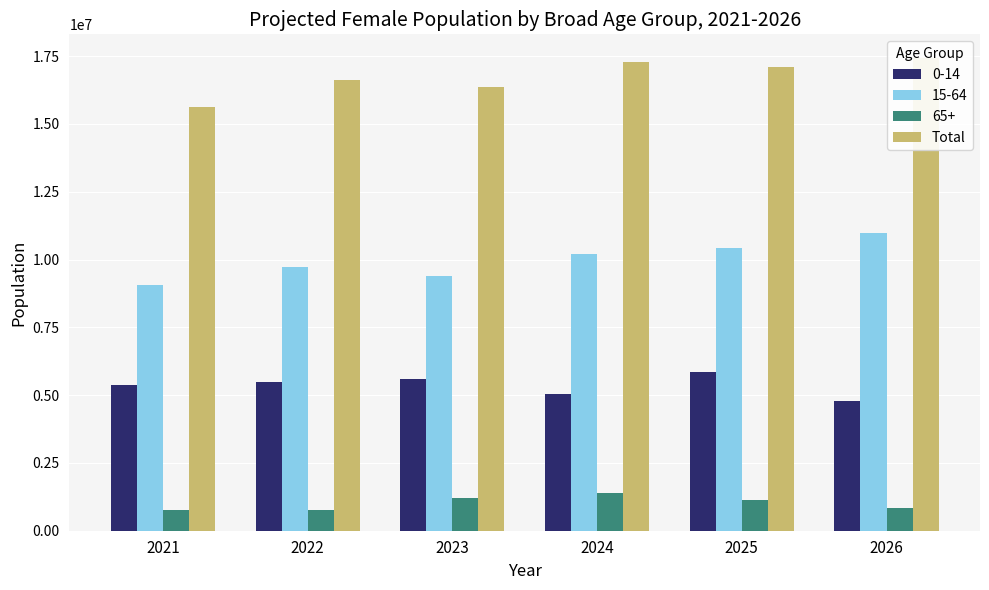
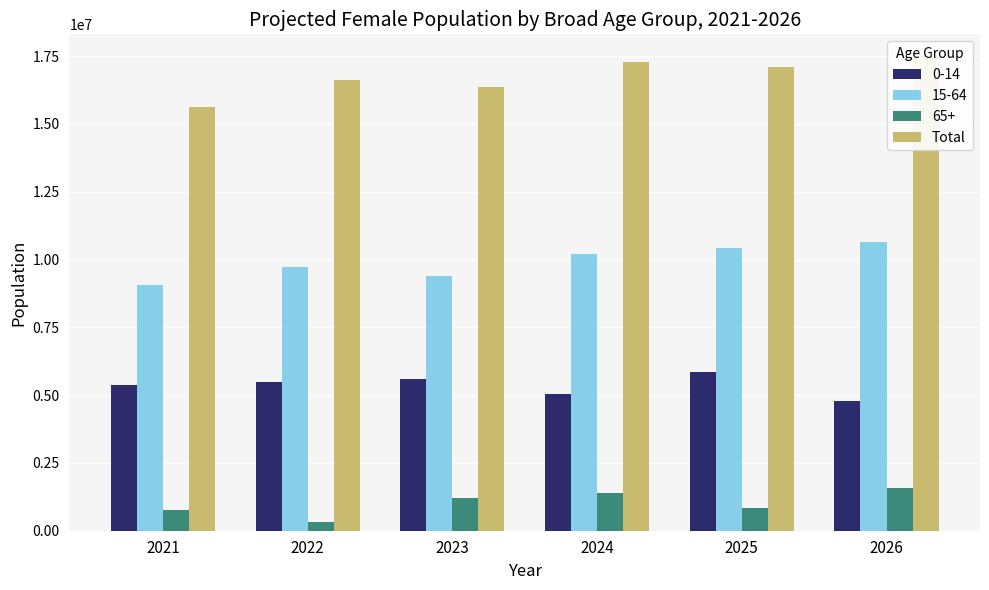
65+, 2022: 800000 -> 300000
65+, 2025: 1100000 -> 800000
15-64, 2026: 11000000 -> 10600000
65+, 2026: 800000 -> 1600000
